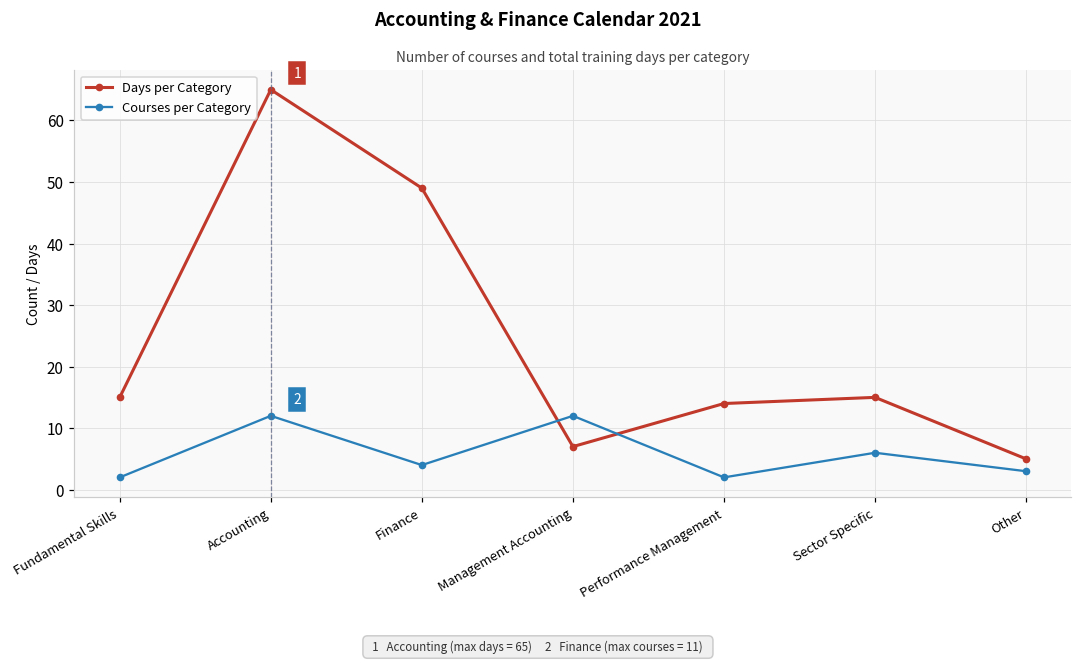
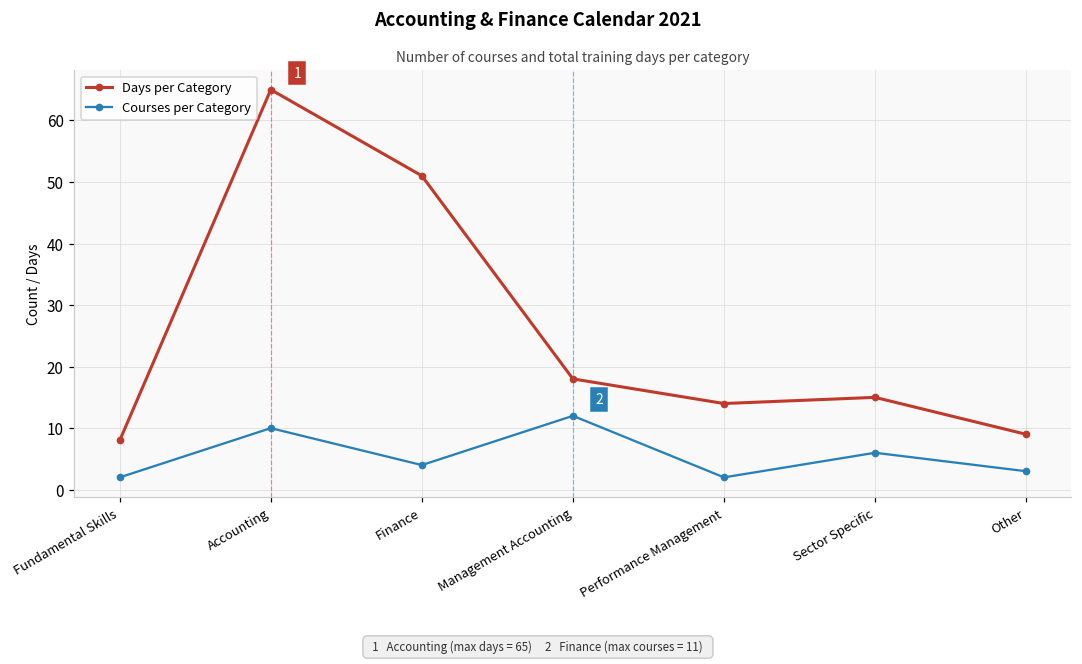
Days per Category, Fundamental Skills: 15 -> 8
Courses per Category, Accounting: 12 -> 10
Days per Category, Finance: 49 -> 51
Days per Category, Management Accounting: 7 -> 18
Days per Category, Other: 5 -> 9
